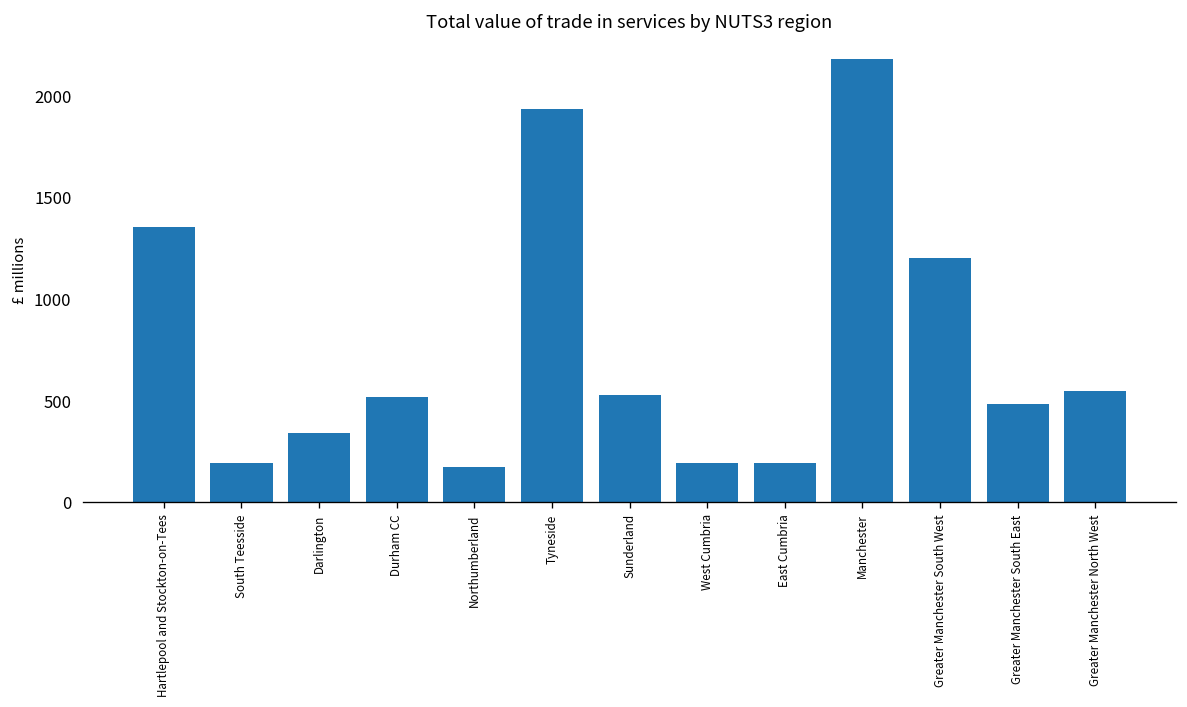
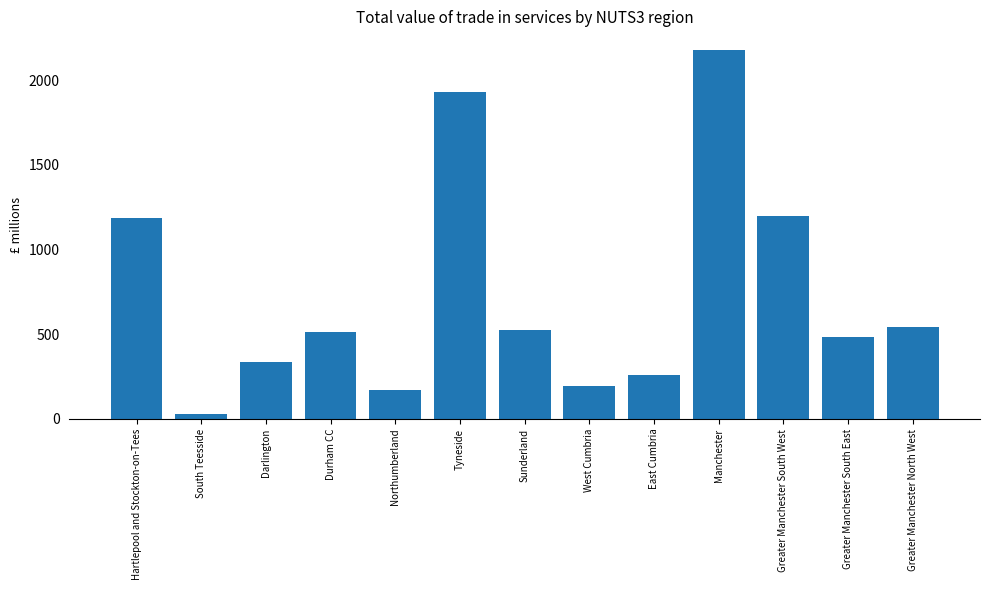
Hartlepool and Stockton-on-Tees: 1350 -> 1190
South Teesside: 190 -> 30
East Cumbria: 190 -> 260
